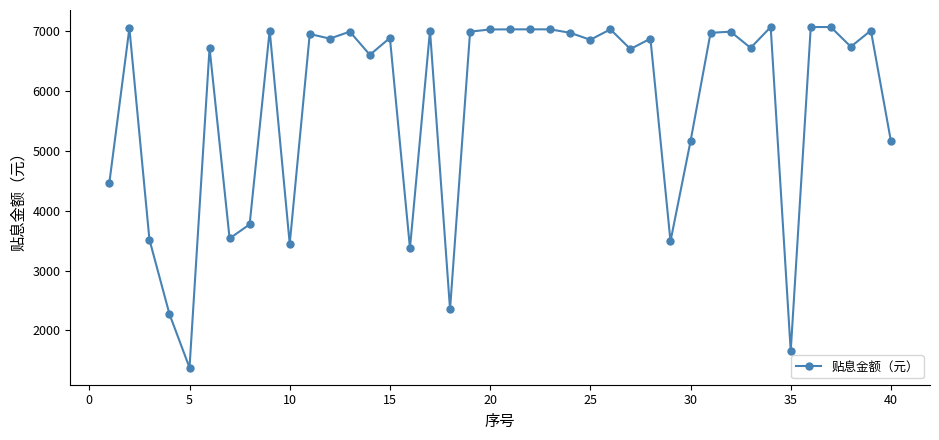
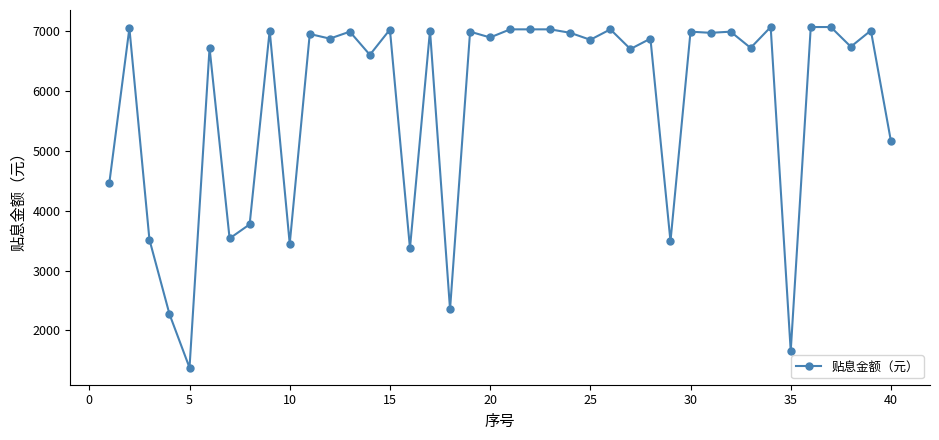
15: 6900 -> 7000
20: 7000 -> 6900
30: 5200 -> 7000
